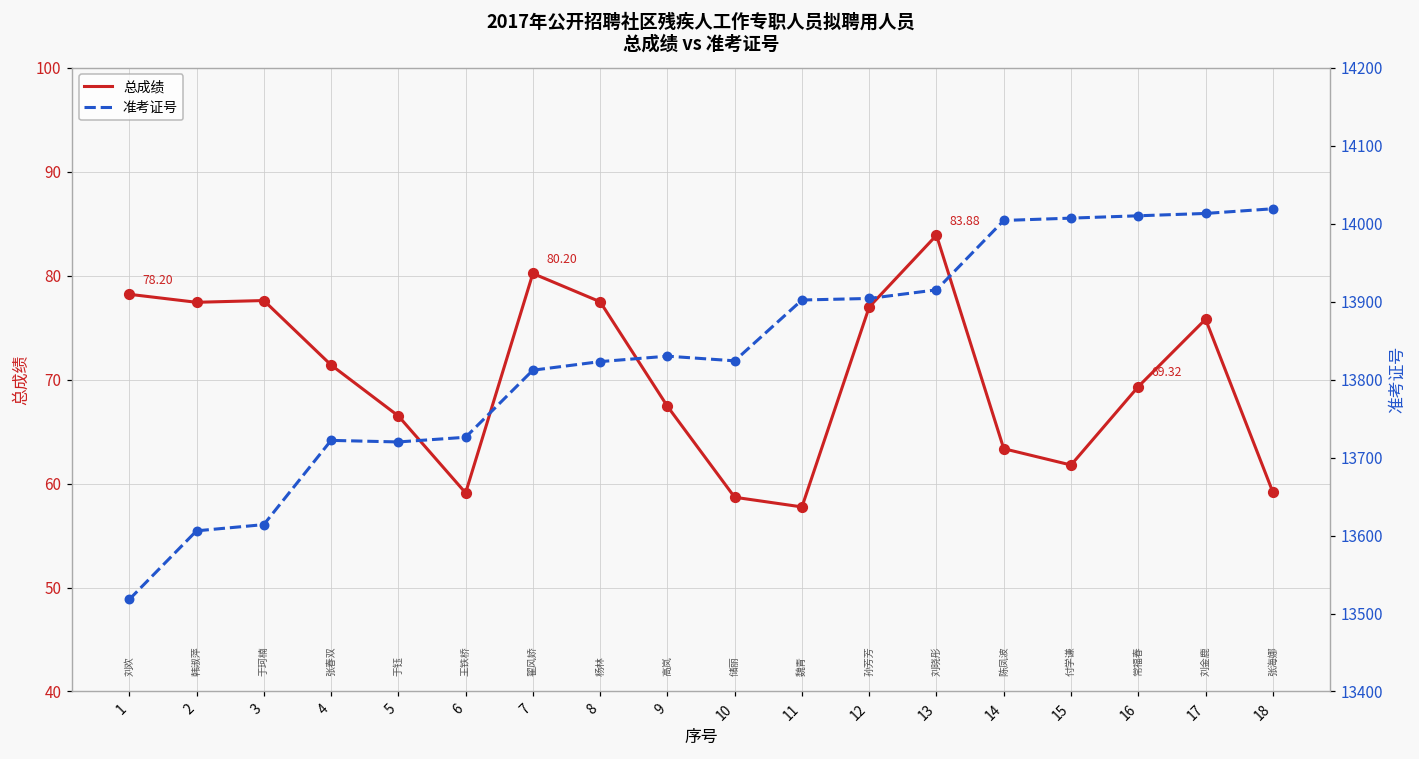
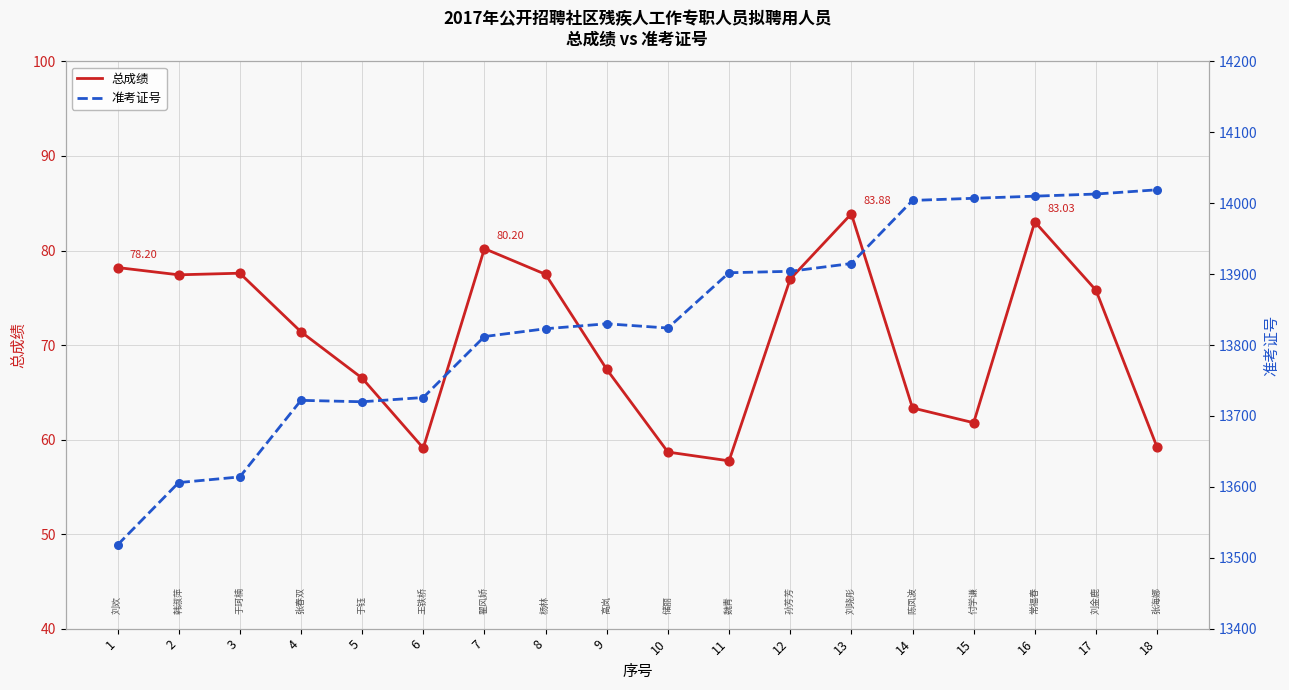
总成绩, 16: 69.32 -> 83.03
